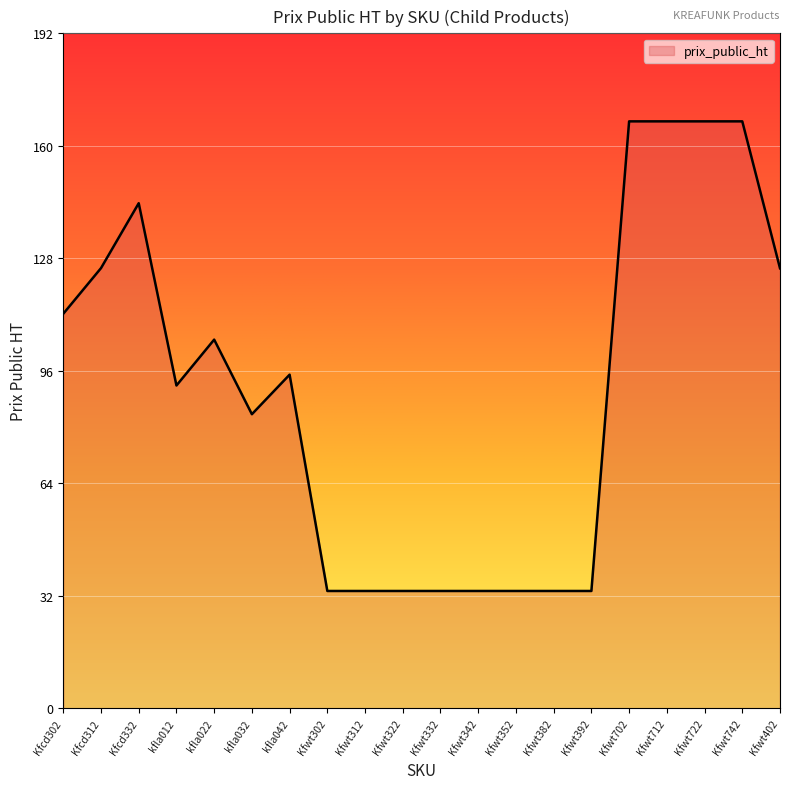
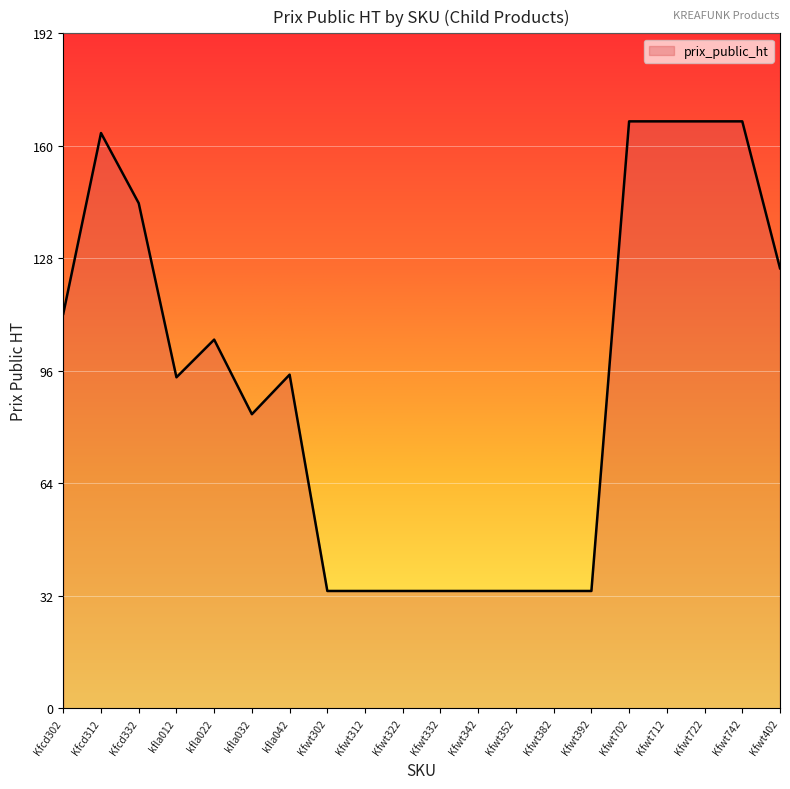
Kfcd312: 125 -> 163
kfla012: 92 -> 94
